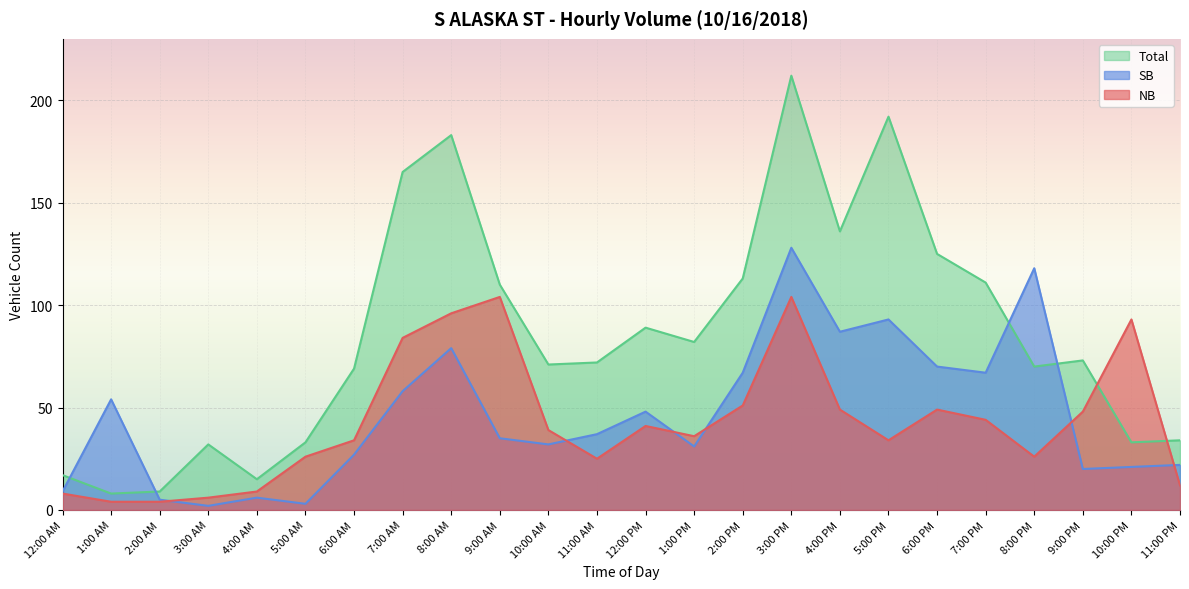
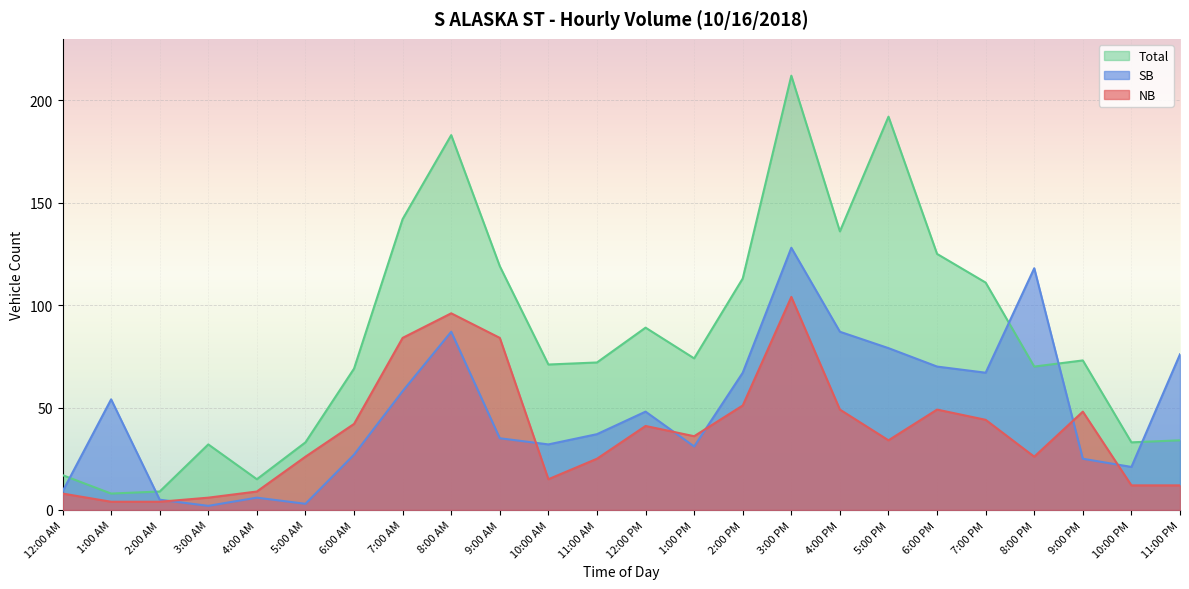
NB, 6:00 AM: 34 -> 42
Total, 7:00 AM: 165 -> 142
SB, 8:00 AM: 79 -> 87
Total, 9:00 AM: 110 -> 119
NB, 9:00 AM: 104 -> 84
NB, 10:00 AM: 39 -> 15
Total, 1:00 PM: 82 -> 74
SB, 5:00 PM: 93 -> 79
SB, 9:00 PM: 20 -> 25
NB, 10:00 PM: 93 -> 12
SB, 11:00 PM: 22 -> 76
